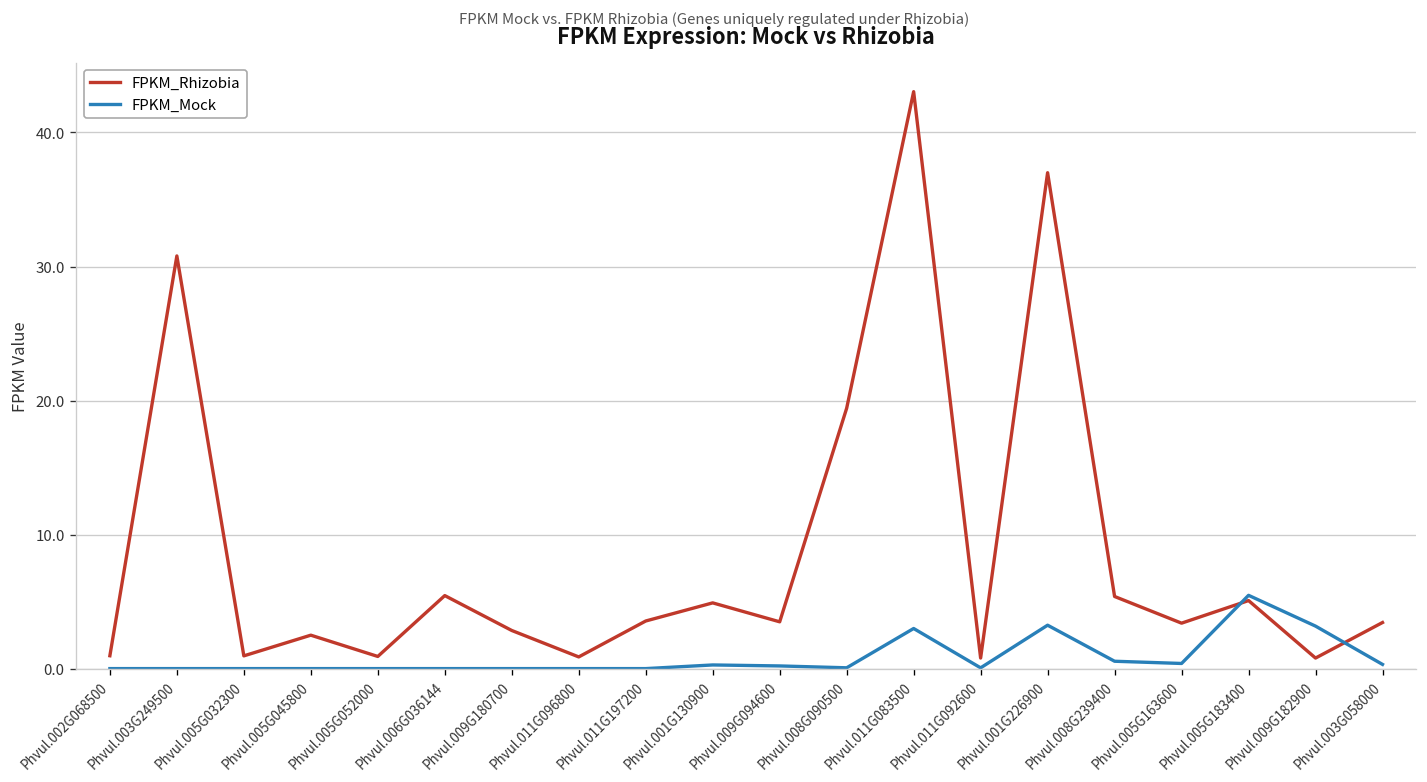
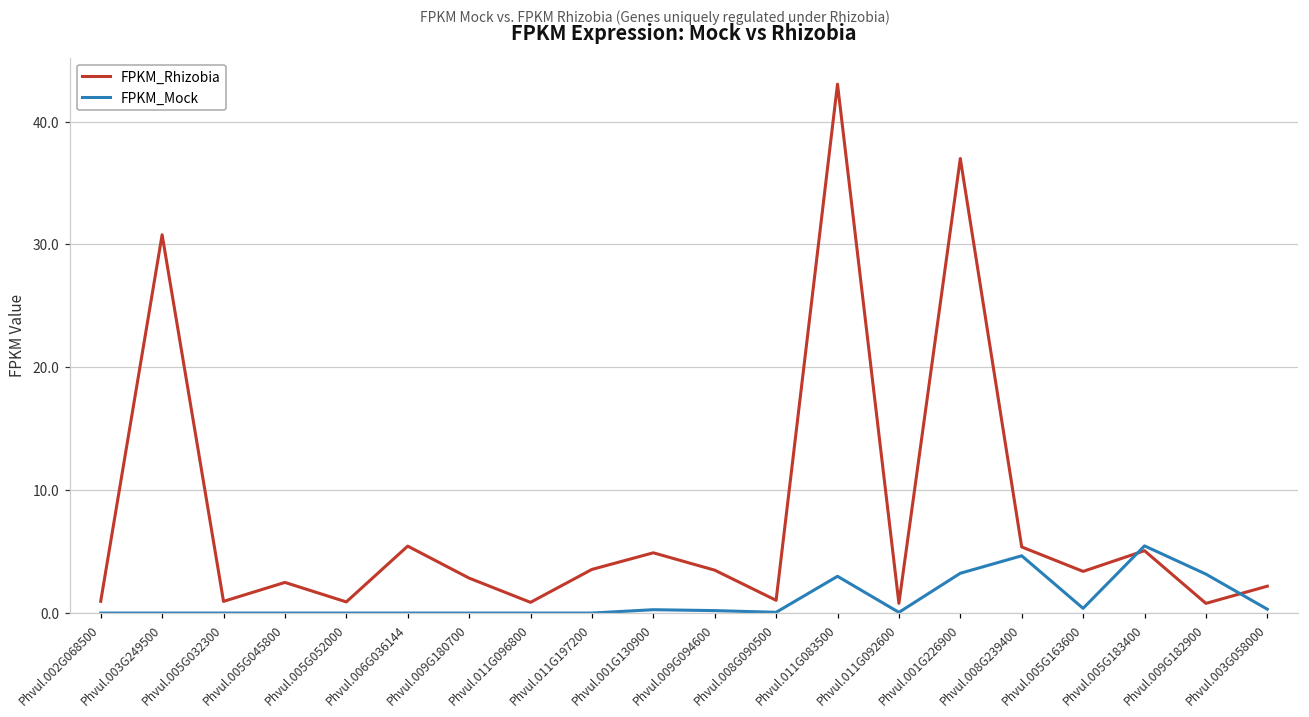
FPKM_Rhizobia, Phvul.008G090500: 19.4 -> 1.0
FPKM_Mock, Phvul.008G239400: 0.5 -> 4.7
FPKM_Rhizobia, Phvul.003G058000: 3.4 -> 2.2
